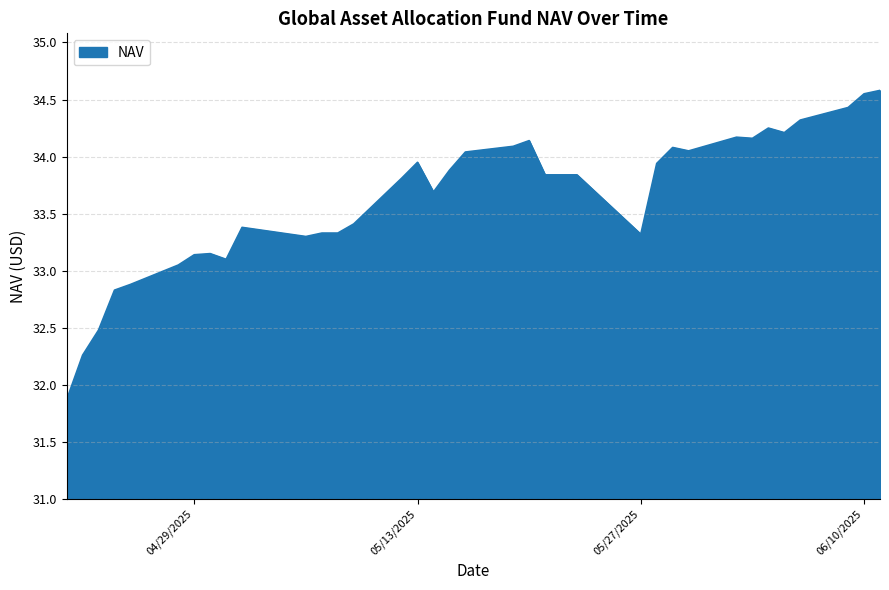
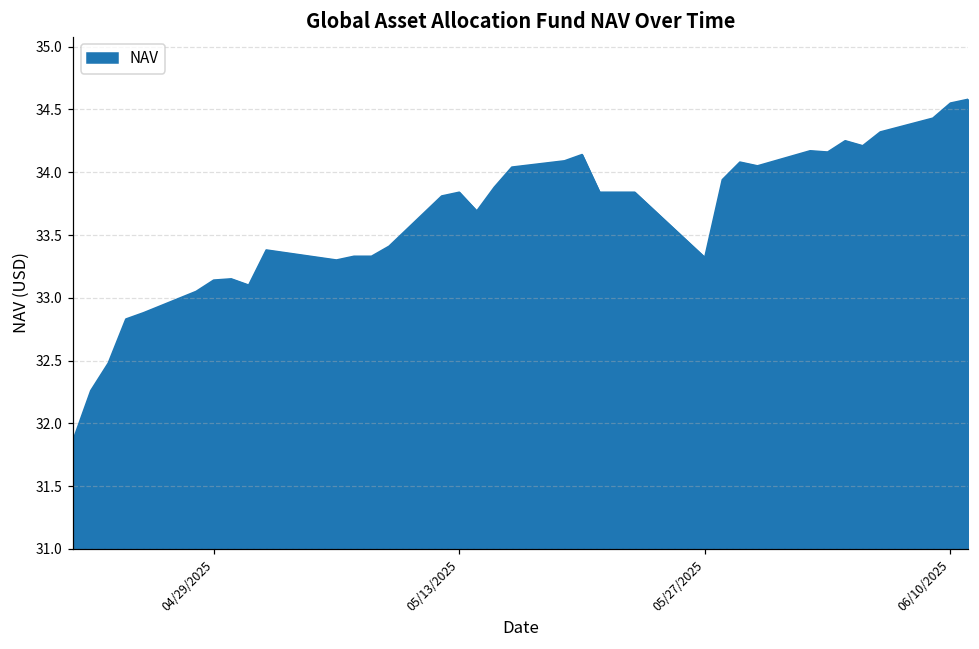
05/13/2025: 33.95 -> 33.84
